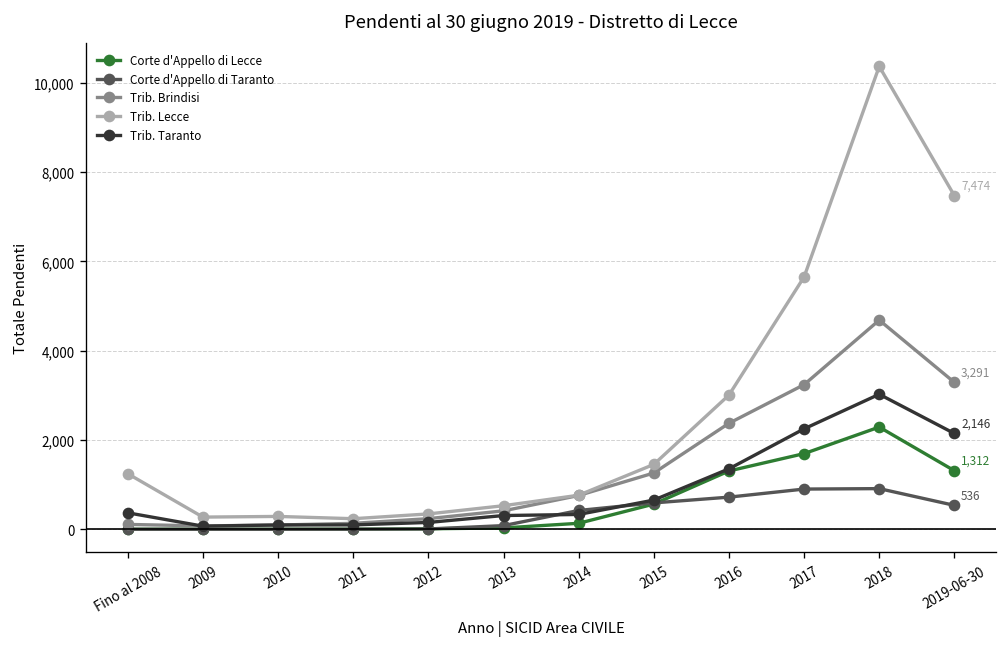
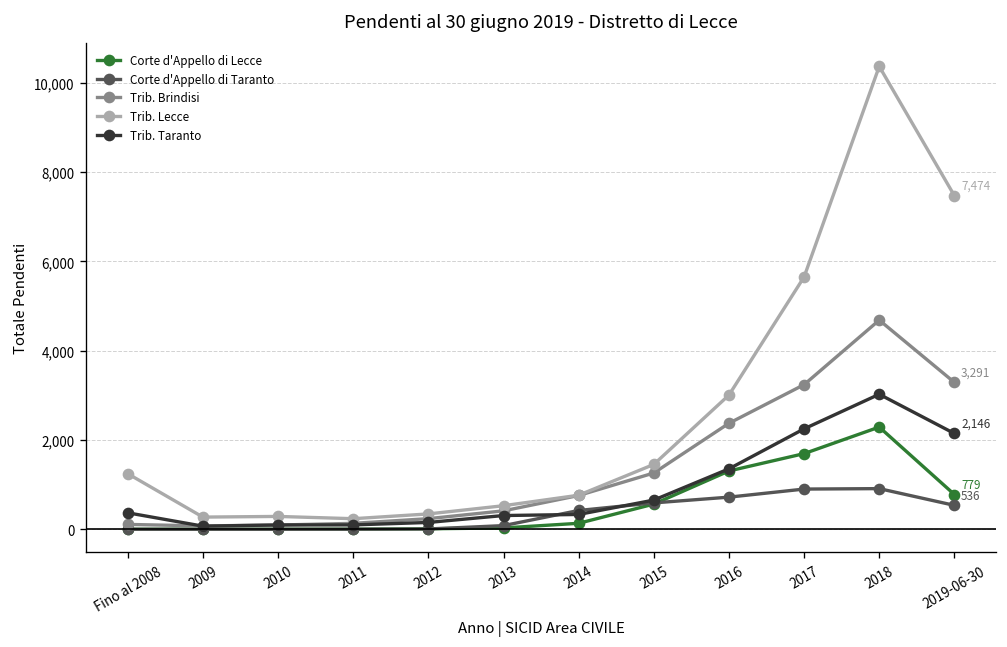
Corte d'Appello di Lecce, 2019-06-30: 1,312 -> 779
